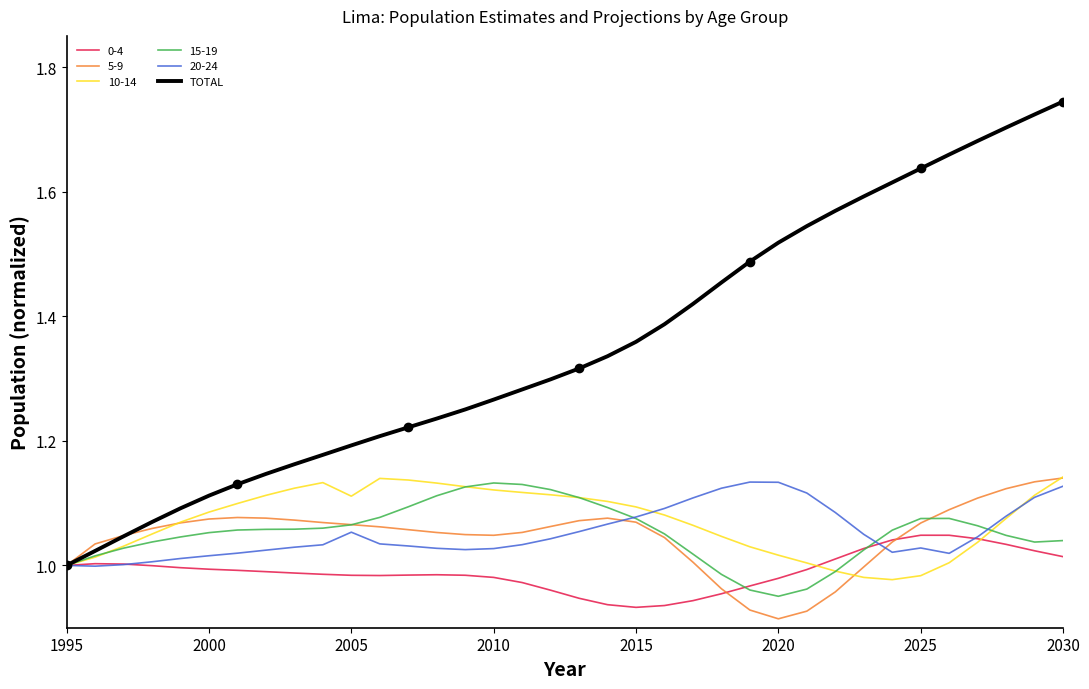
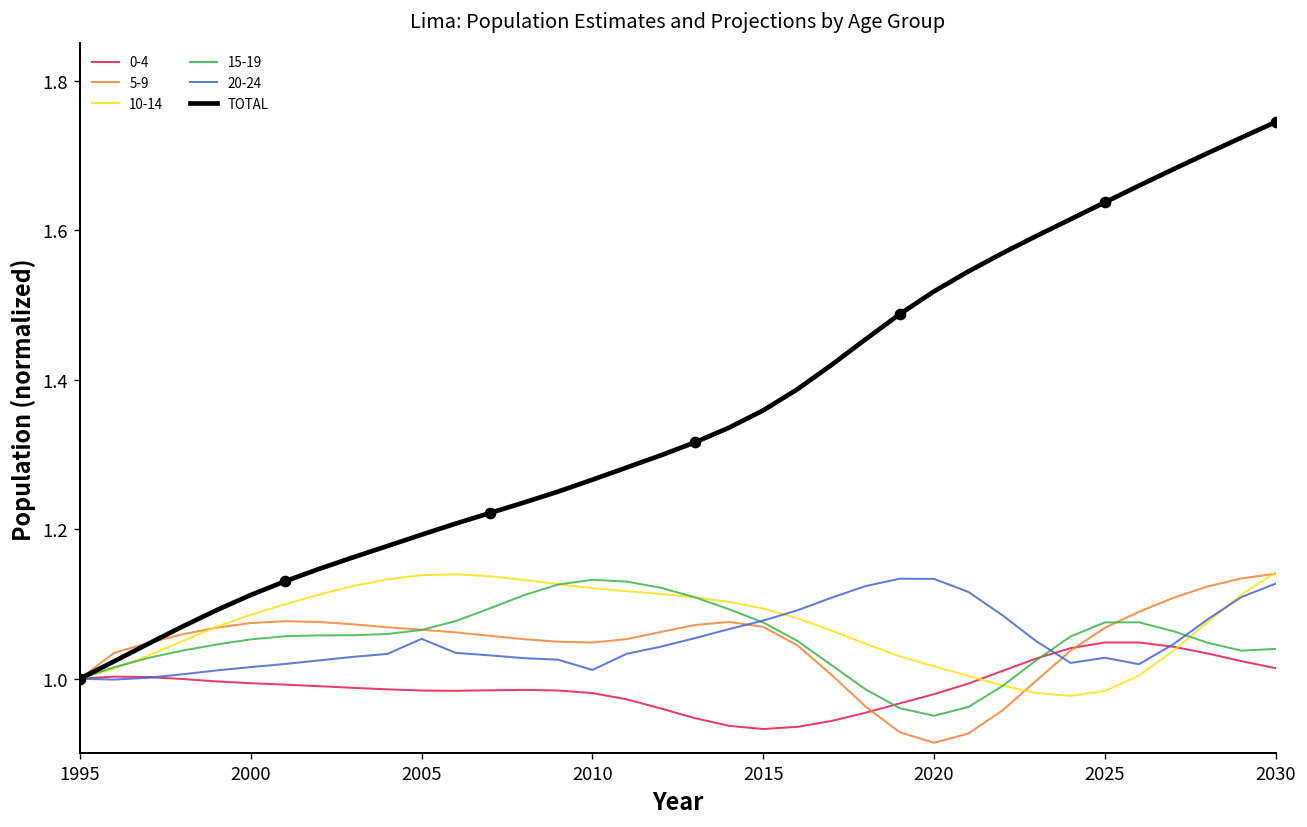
10-14, 2005: 1.11 -> 1.14
20-24, 2010: 1.03 -> 1.01
